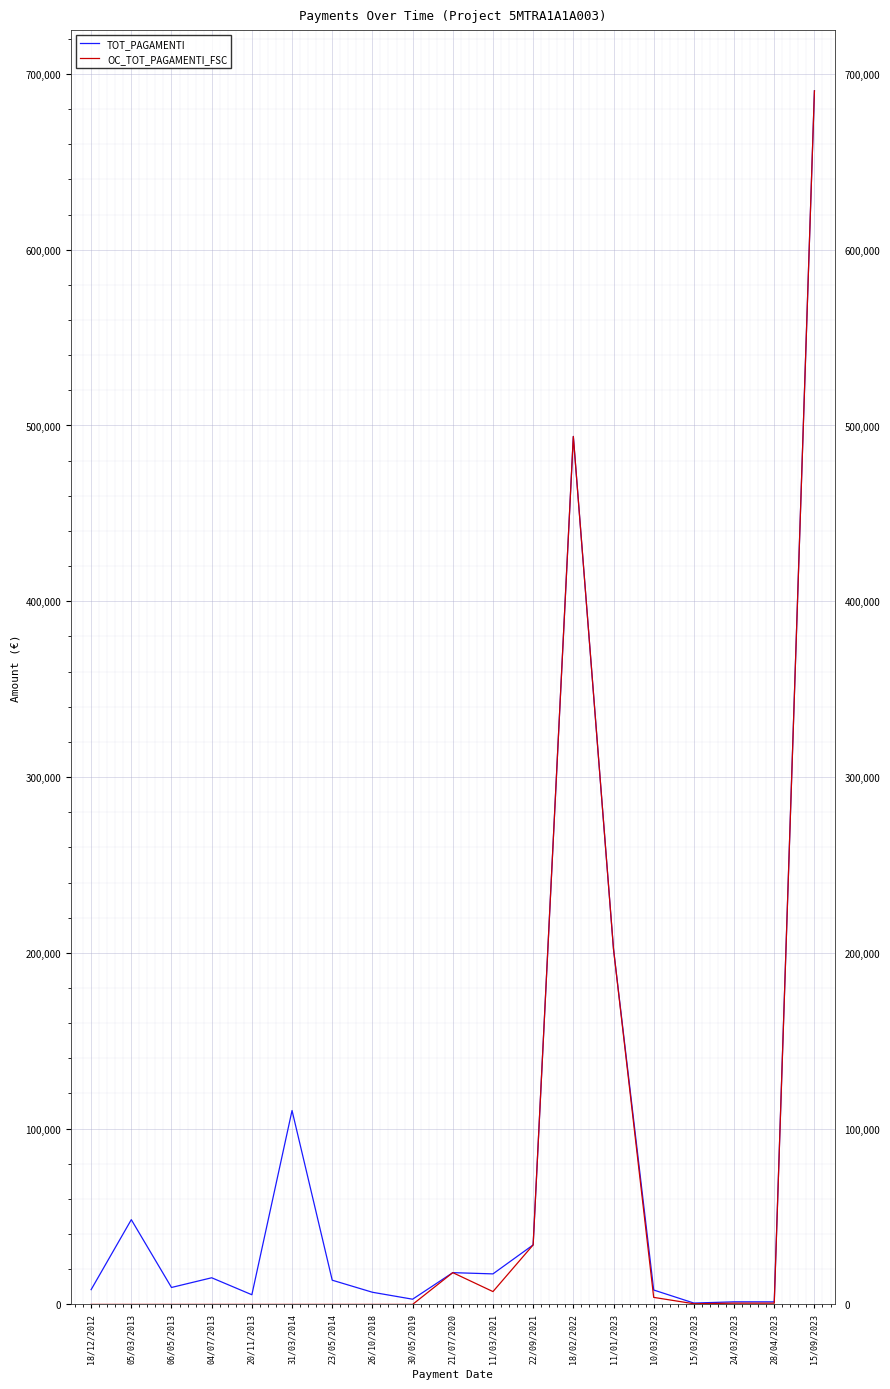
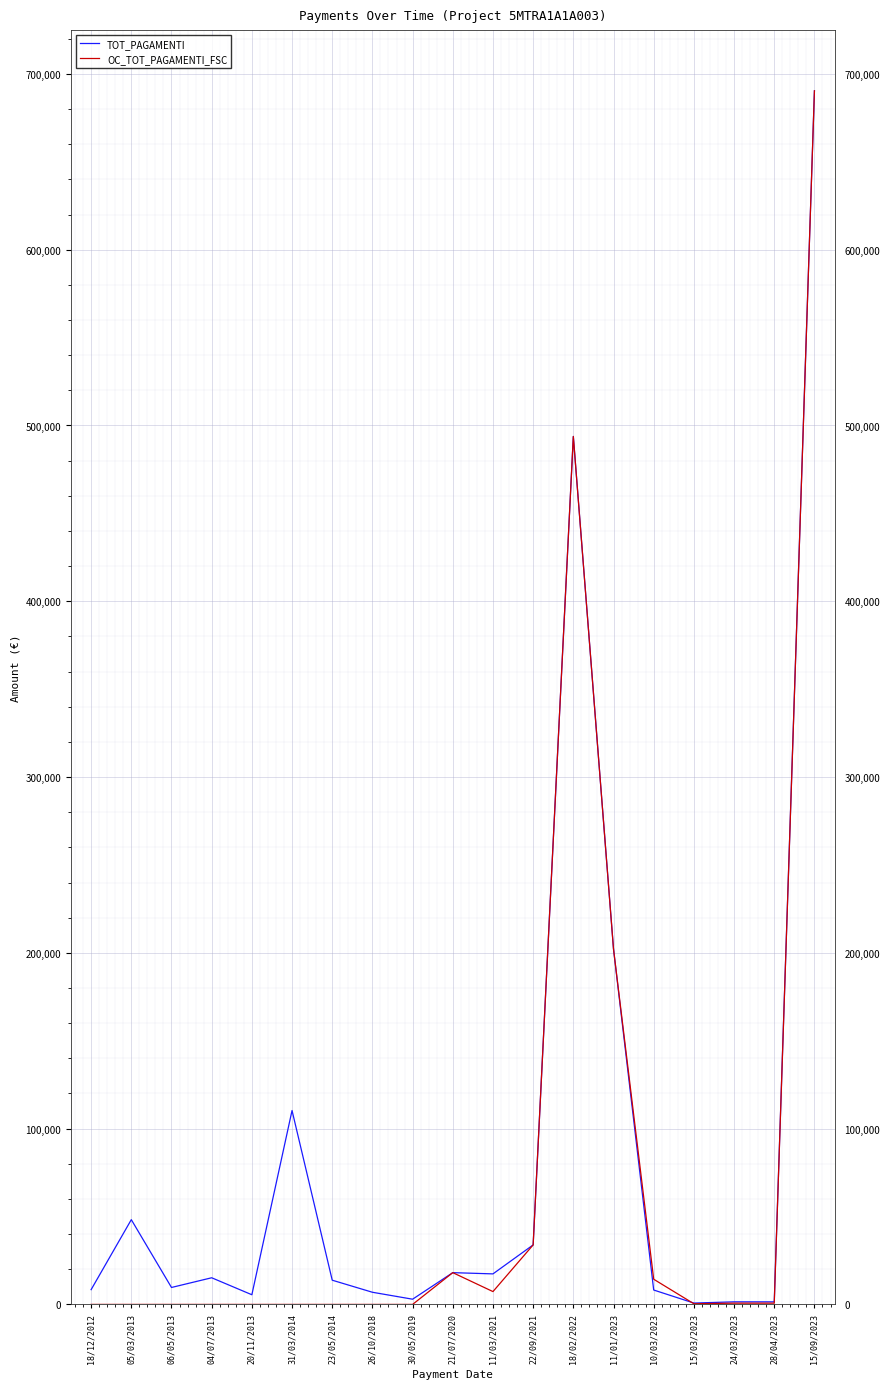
OC_TOT_PAGAMENTI_FSC, 10/03/2023: 4,000 -> 14,000
